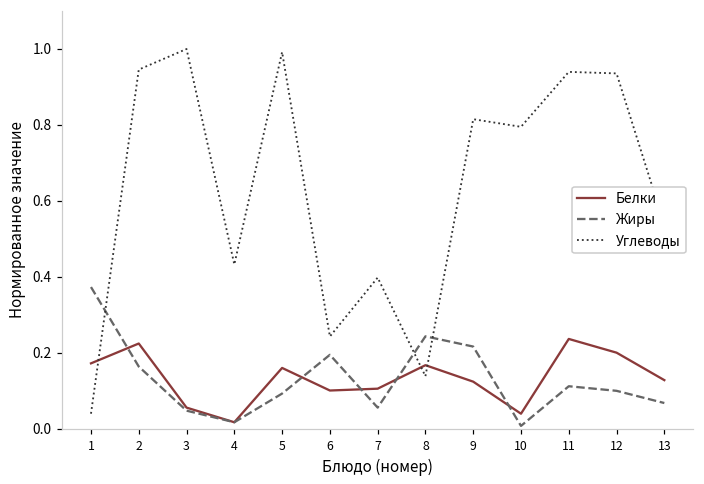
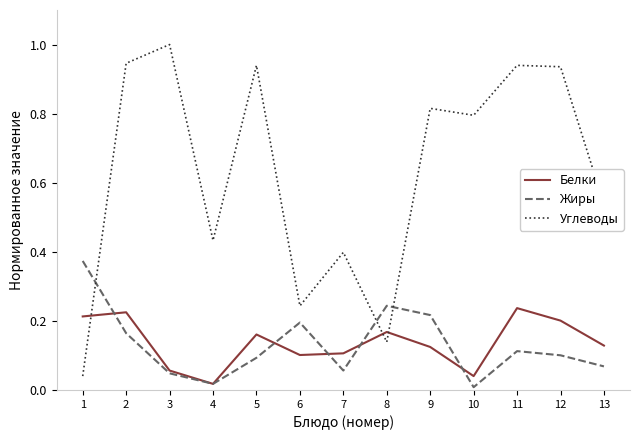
Белки, 1: 0.17 -> 0.21
Углеводы, 5: 0.99 -> 0.94
